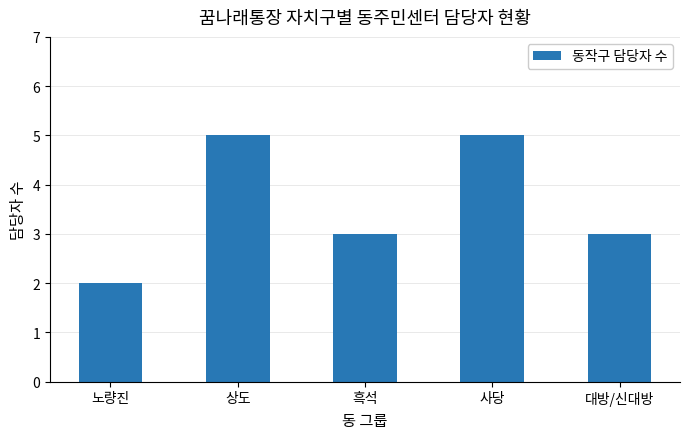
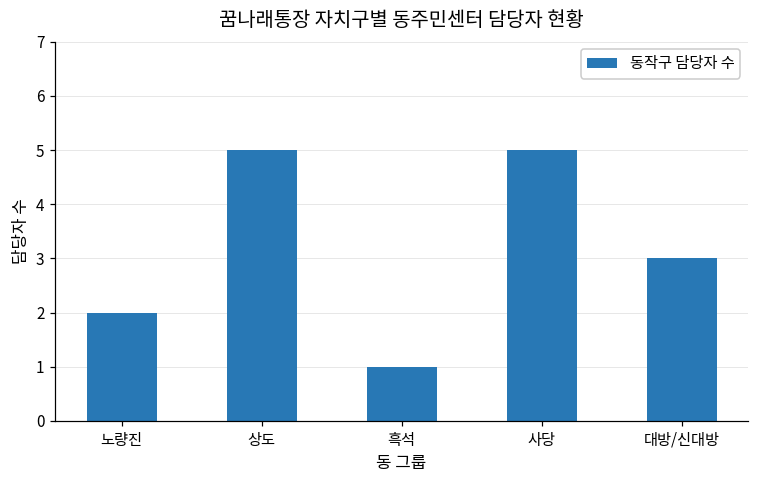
흑석: 3 -> 1
